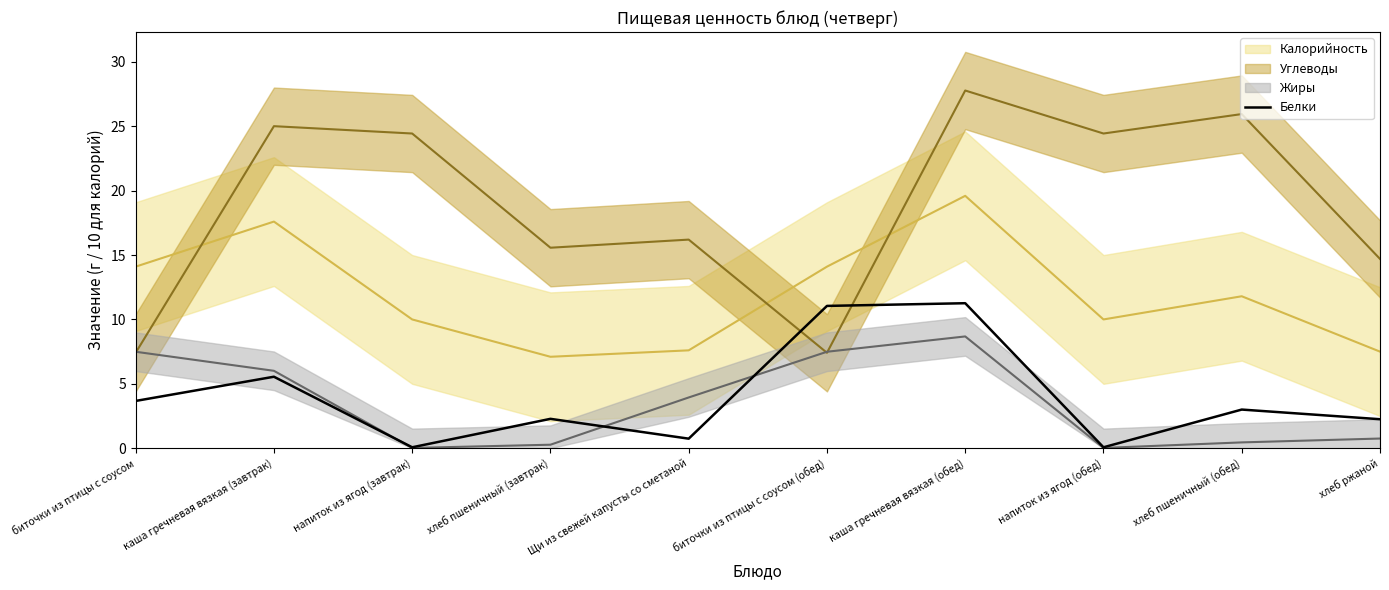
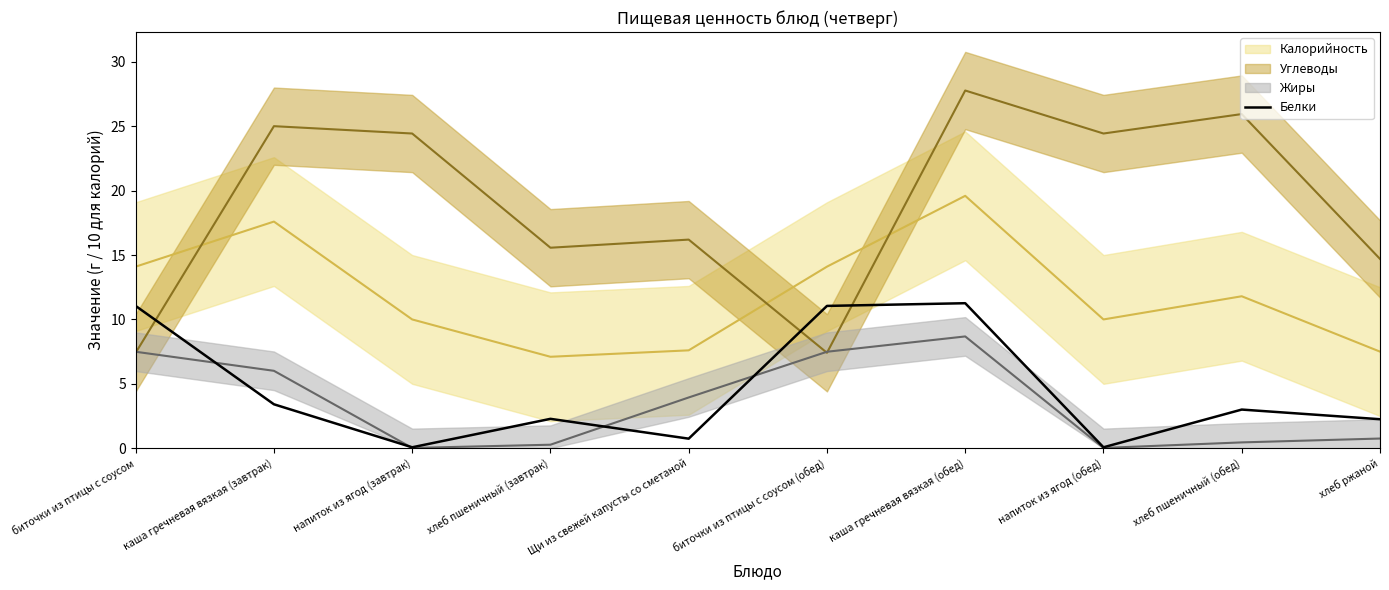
Белки, биточки из птицы с соусом: 3.7 -> 11.1
Белки, каша гречневая вязкая (завтрак): 5.6 -> 3.4
